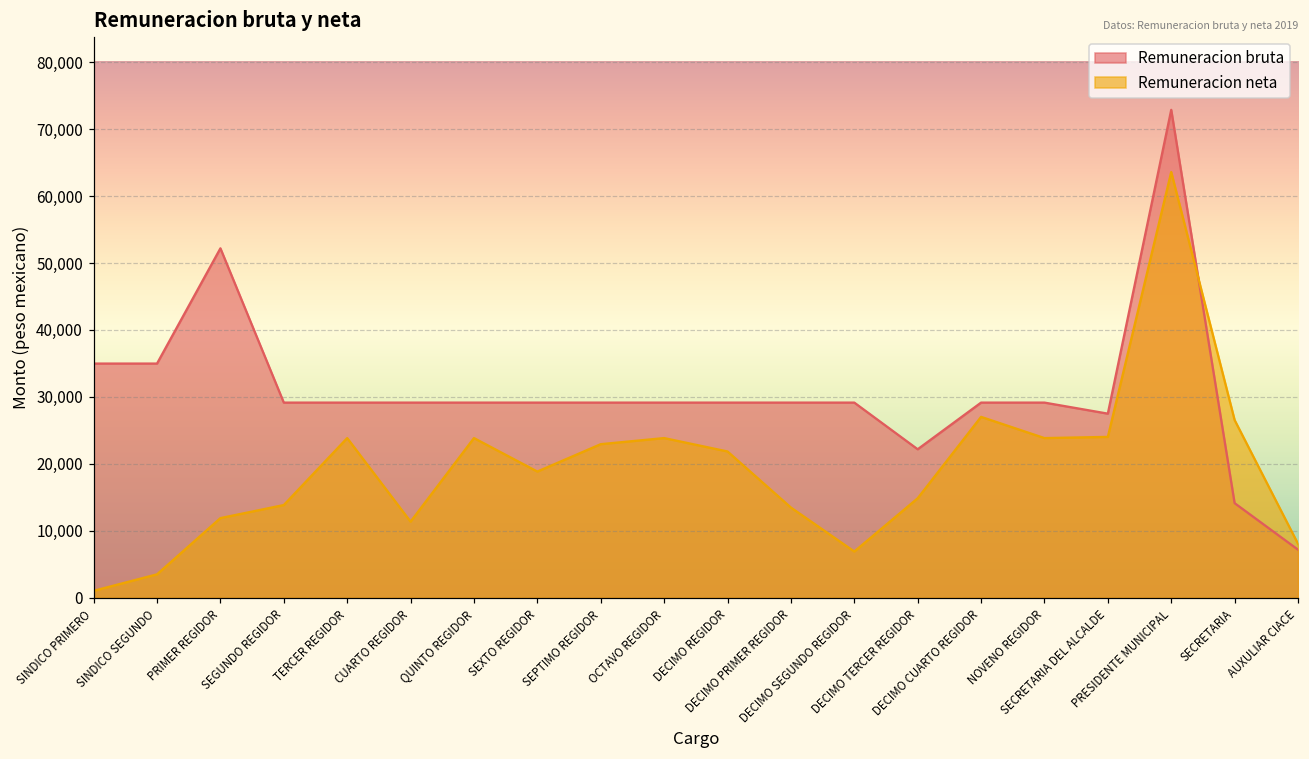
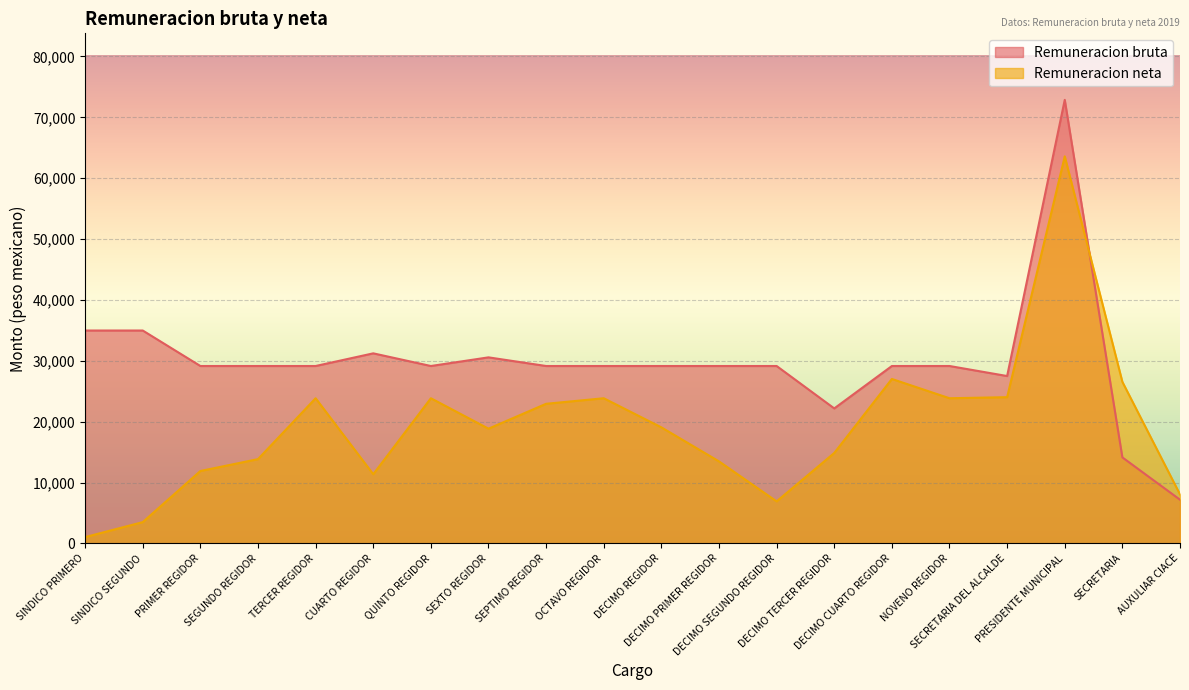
Remuneracion bruta, PRIMER REGIDOR: 52,000 -> 29,000
Remuneracion bruta, CUARTO REGIDOR: 29,000 -> 31,000
Remuneracion bruta, SEXTO REGIDOR: 29,000 -> 31,000
Remuneracion neta, DECIMO REGIDOR: 22,000 -> 19,000
